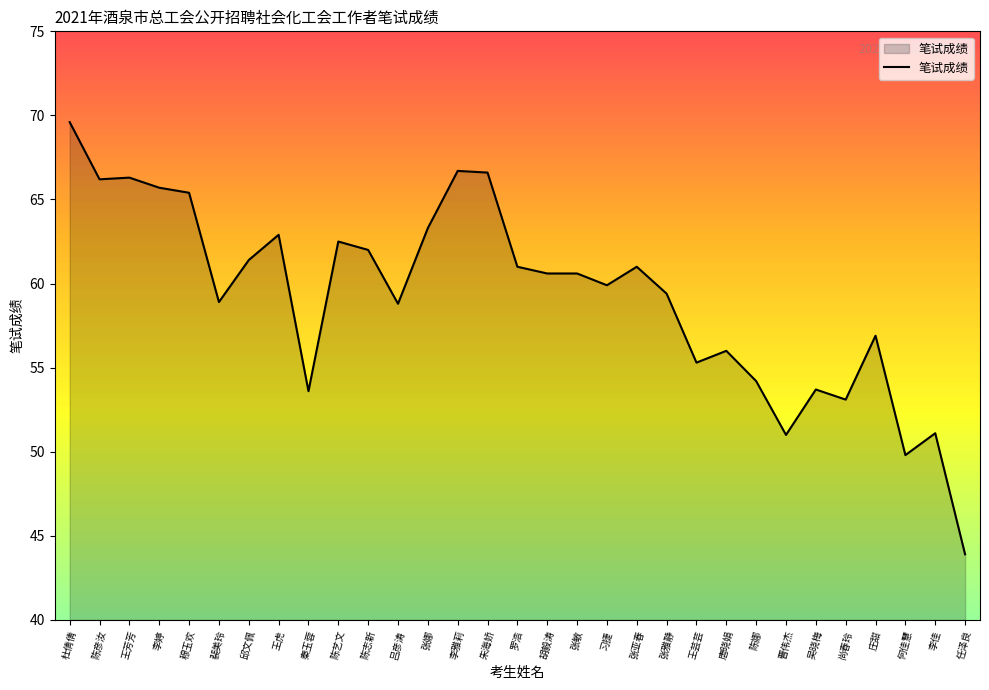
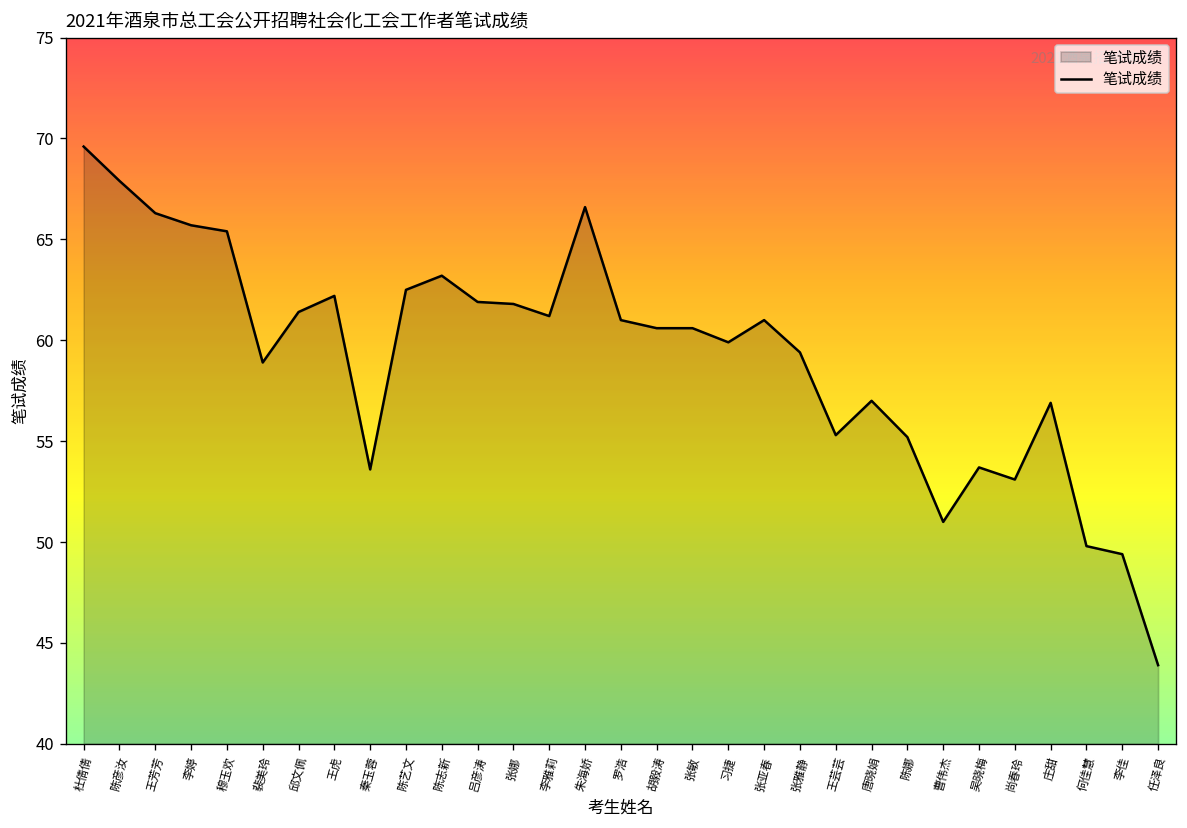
陈彦汝: 66.2 -> 67.9
王虎: 62.9 -> 62.2
陈志新: 62.0 -> 63.2
吕彦涛: 58.8 -> 61.9
张娜: 63.3 -> 61.8
李雅莉: 66.7 -> 61.2
唐晓娟: 56 -> 57
陈娜: 54.2 -> 55.2
李佳: 51.1 -> 49.4
